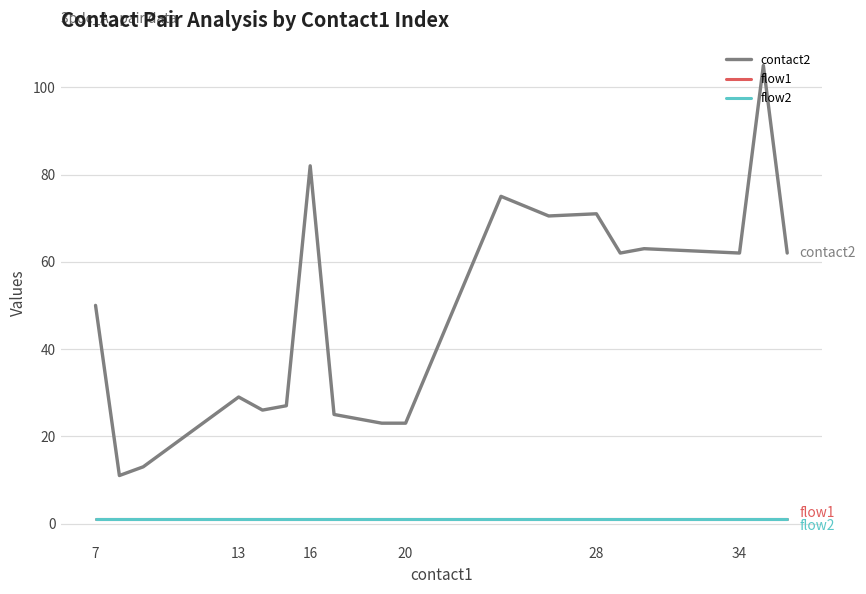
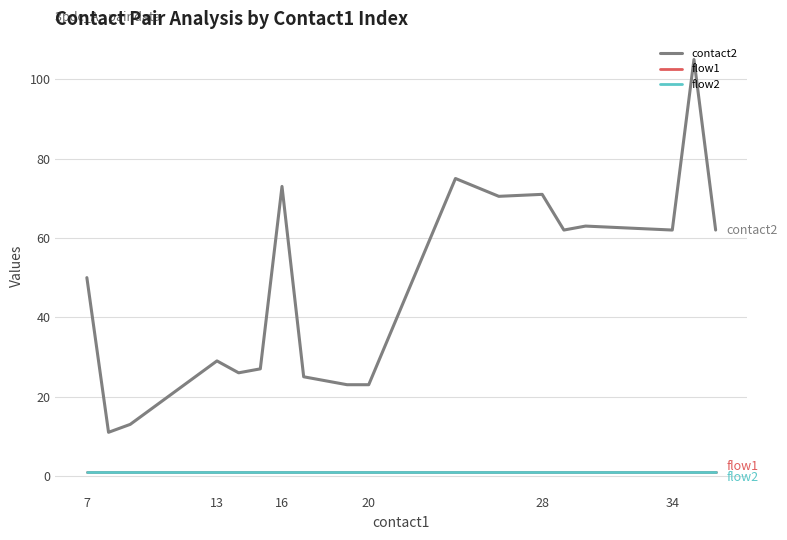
contact2, 16: 82 -> 73
